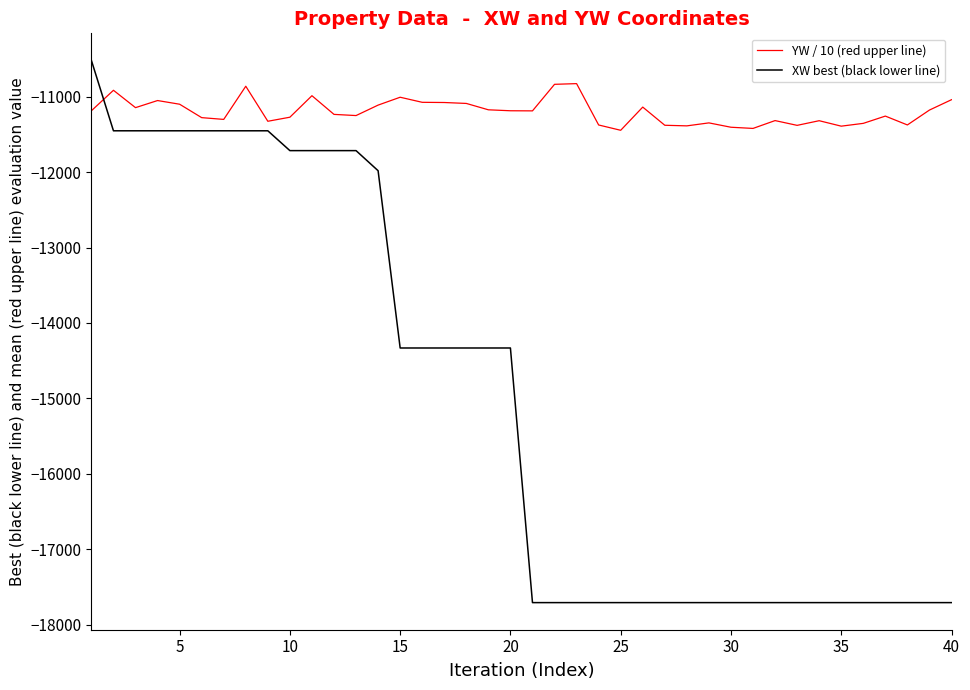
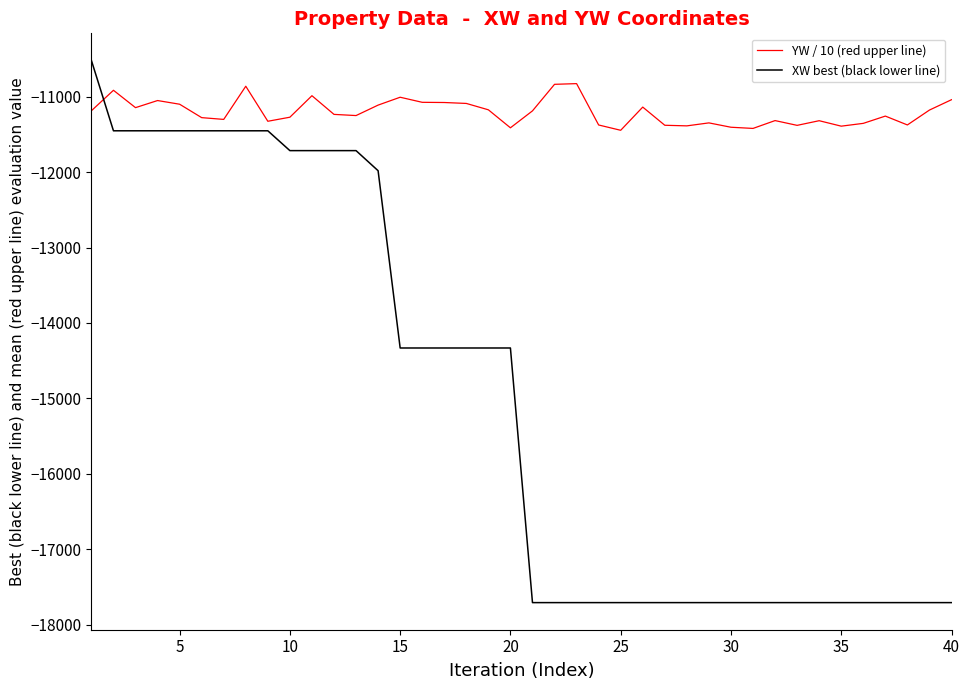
YW / 10 (red upper line), 20: -11200 -> -11400
